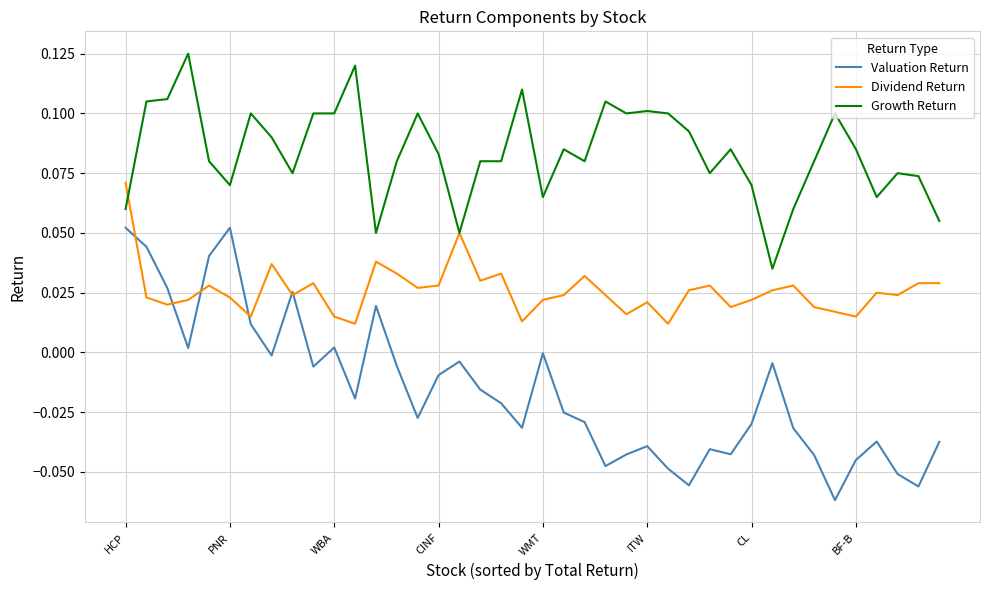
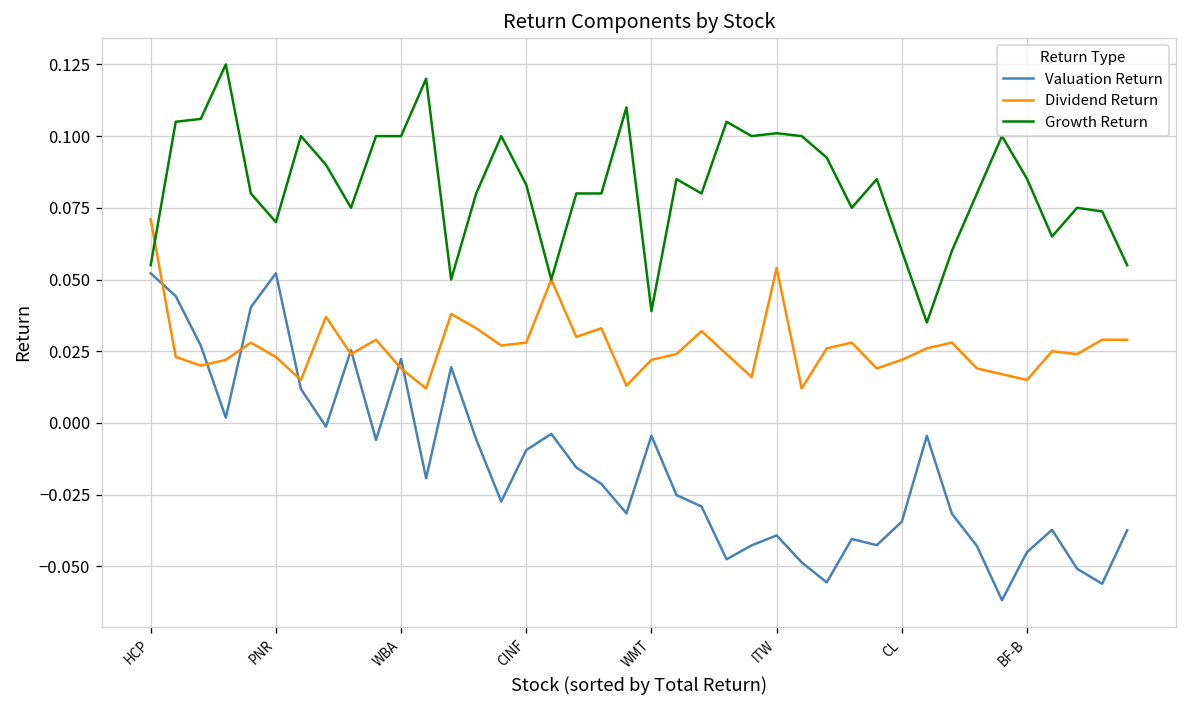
Growth Return, HCP: 0.060 -> 0.055
Valuation Return, WBA: 0.002 -> 0.022
Dividend Return, WBA: 0.015 -> 0.019
Valuation Return, WMT: 0.000 -> -0.004
Growth Return, WMT: 0.065 -> 0.039
Dividend Return, ITW: 0.021 -> 0.054
Valuation Return, CL: -0.030 -> -0.034
Growth Return, CL: 0.07 -> 0.06
